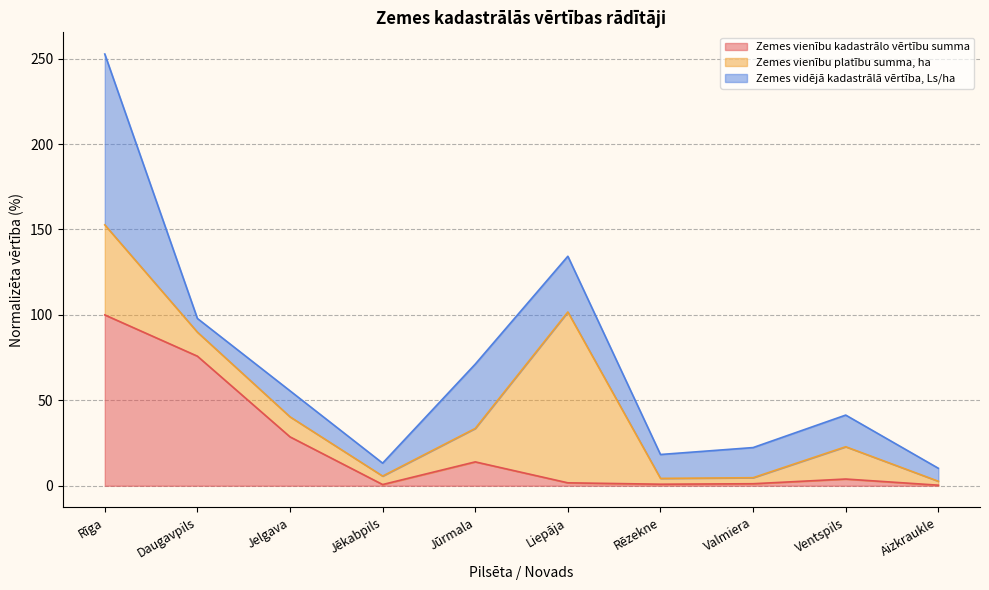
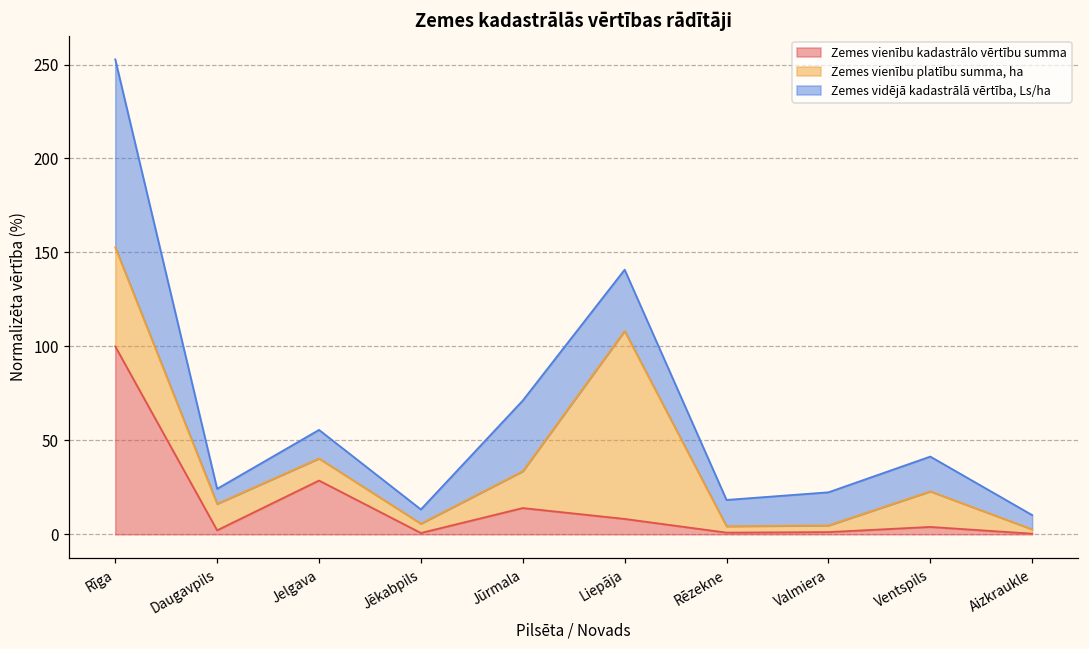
Zemes vienību kadastrālo vērtību summa, Daugavpils: 76 -> 2
Zemes vienību kadastrālo vērtību summa, Liepāja: 2 -> 8
